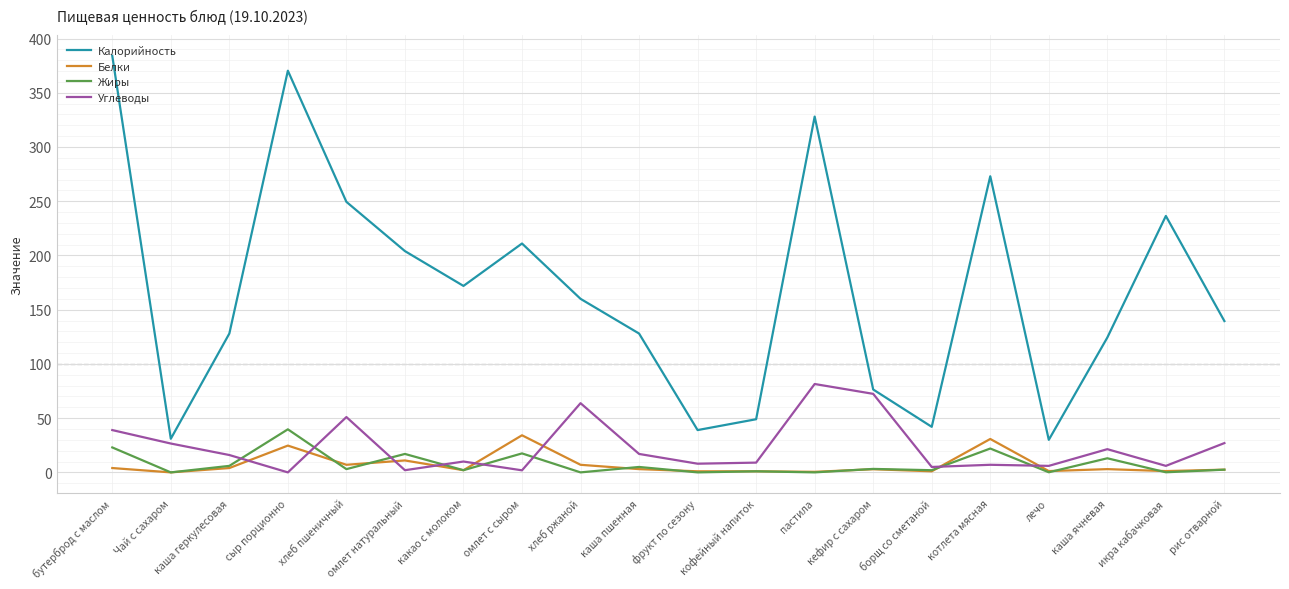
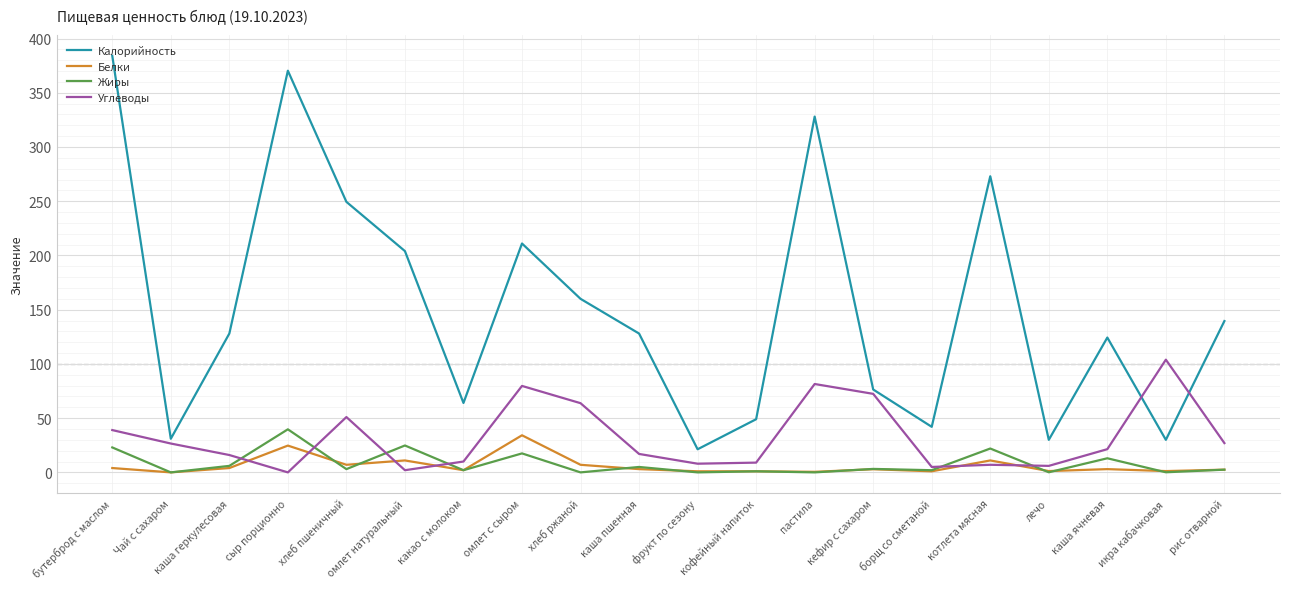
Жиры, омлет натуральный: 17 -> 25
Калорийность, какао с молоком: 172 -> 64
Углеводы, омлет с сыром: 2 -> 80
Калорийность, фрукт по сезону: 39 -> 21
Белки, котлета мясная: 31 -> 11
Калорийность, икра кабачковая: 236 -> 30
Углеводы, икра кабачковая: 6 -> 104
